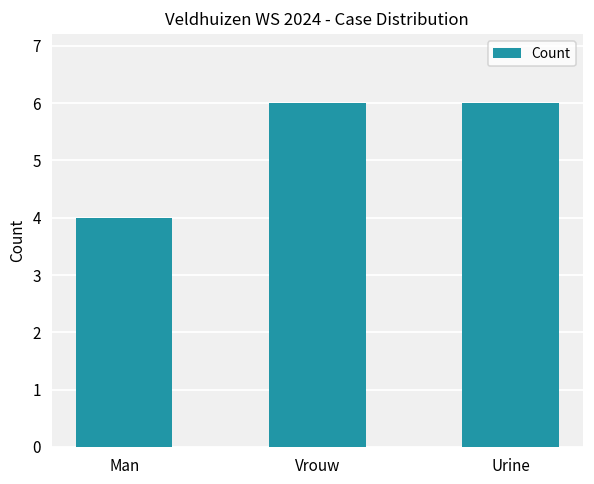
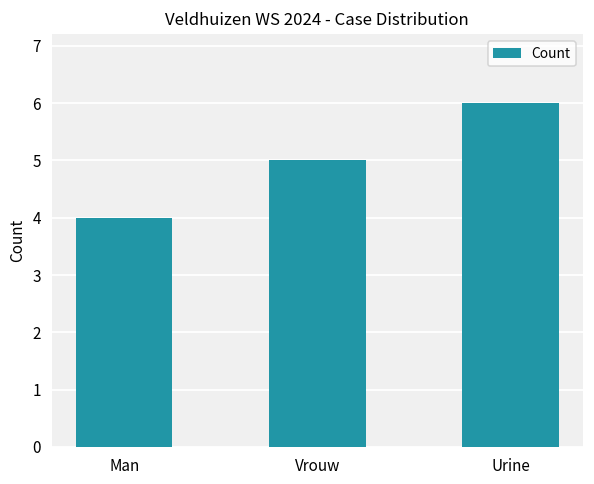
Vrouw: 6 -> 5
